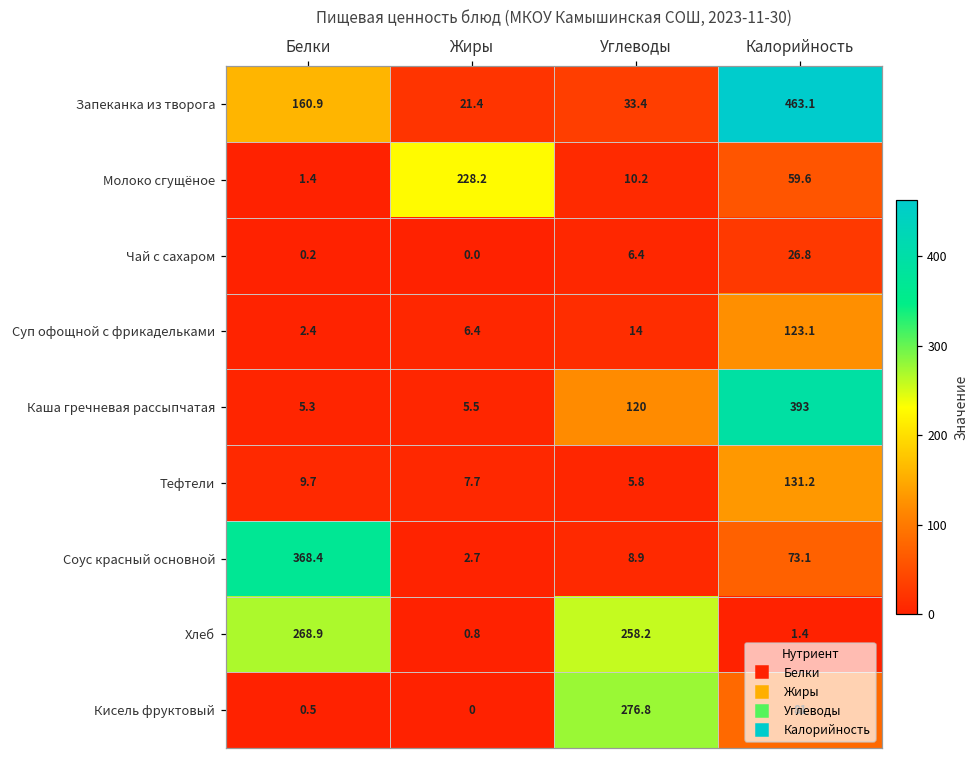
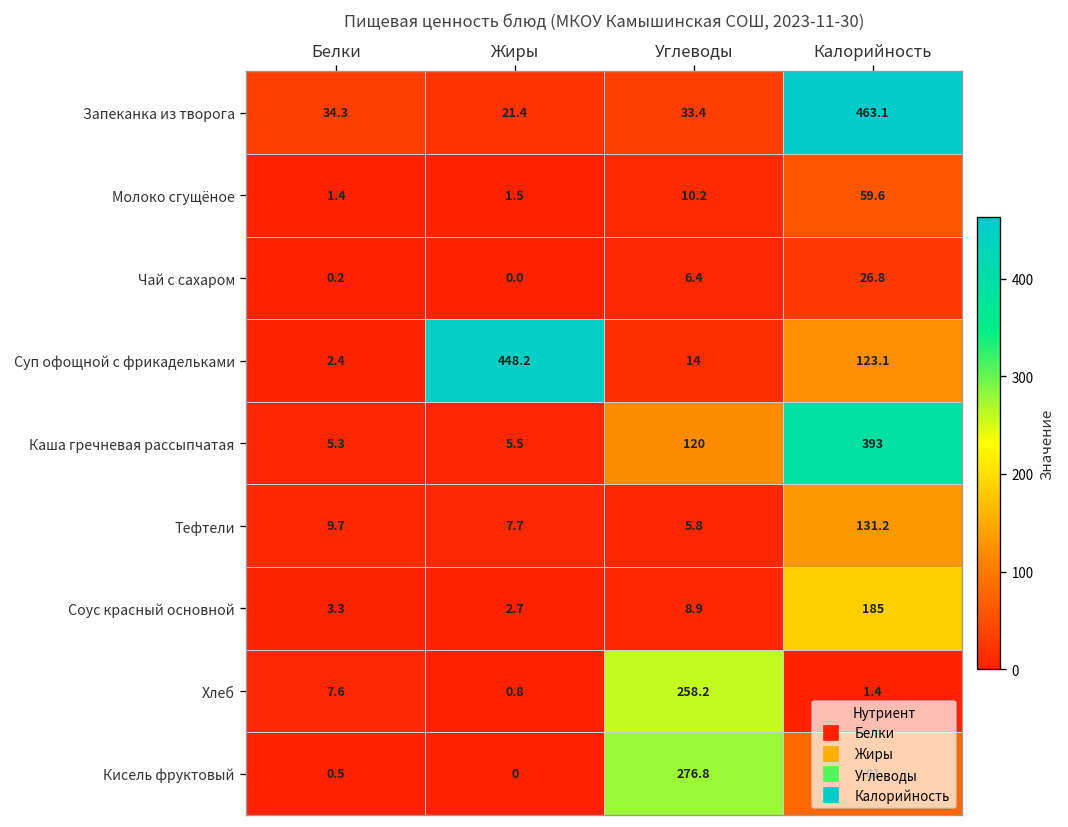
Запеканка из творога, Белки: 160.9 -> 34.3
Молоко сгущёное, Жиры: 228.2 -> 1.5
Суп офощной с фрикадельками, Жиры: 6.4 -> 448.2
Соус красный основной, Белки: 368.4 -> 3.3
Соус красный основной, Калорийность: 73.1 -> 185
Хлеб, Белки: 268.9 -> 7.6
